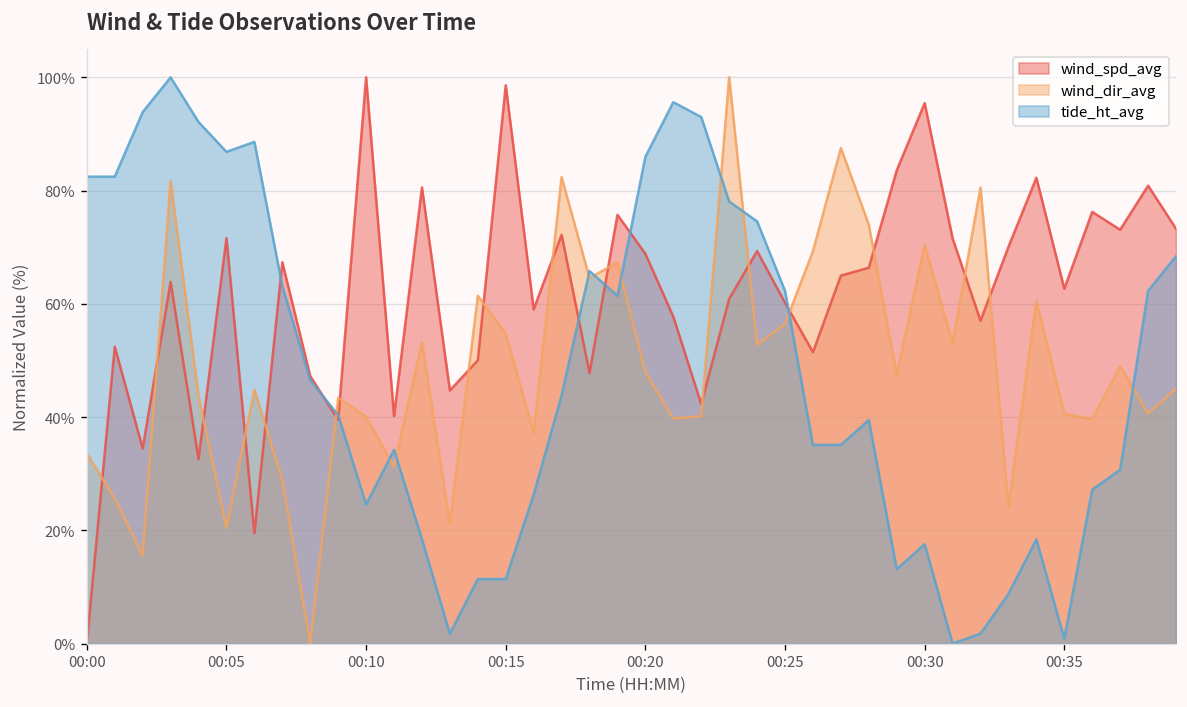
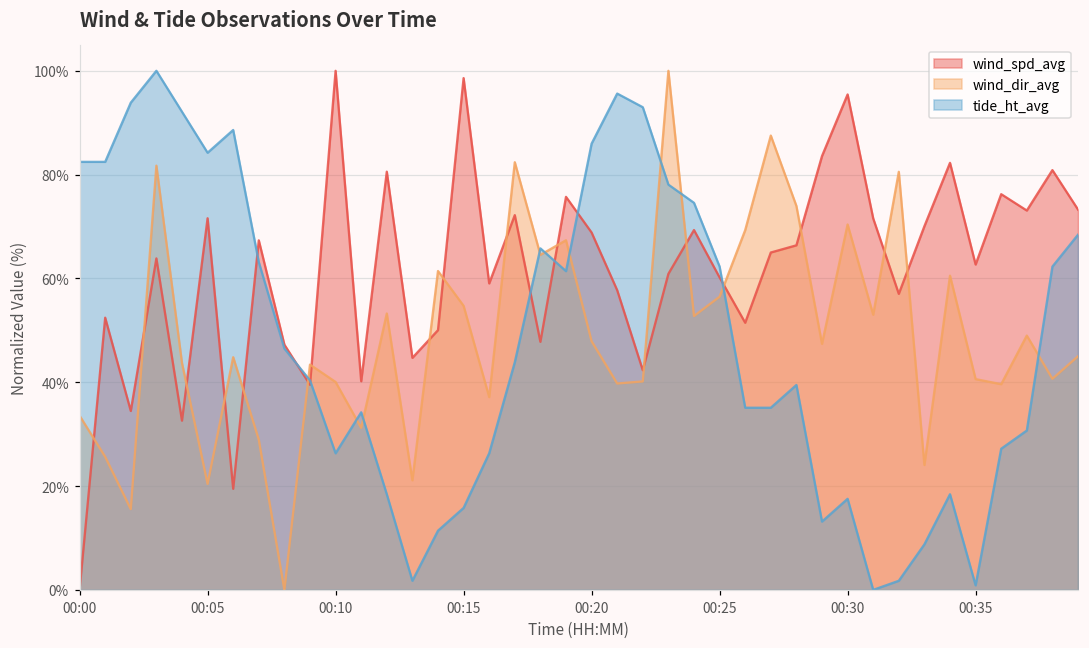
tide_ht_avg, 00:05: 87% -> 84%
tide_ht_avg, 00:10: 25% -> 26%
tide_ht_avg, 00:15: 11% -> 16%
